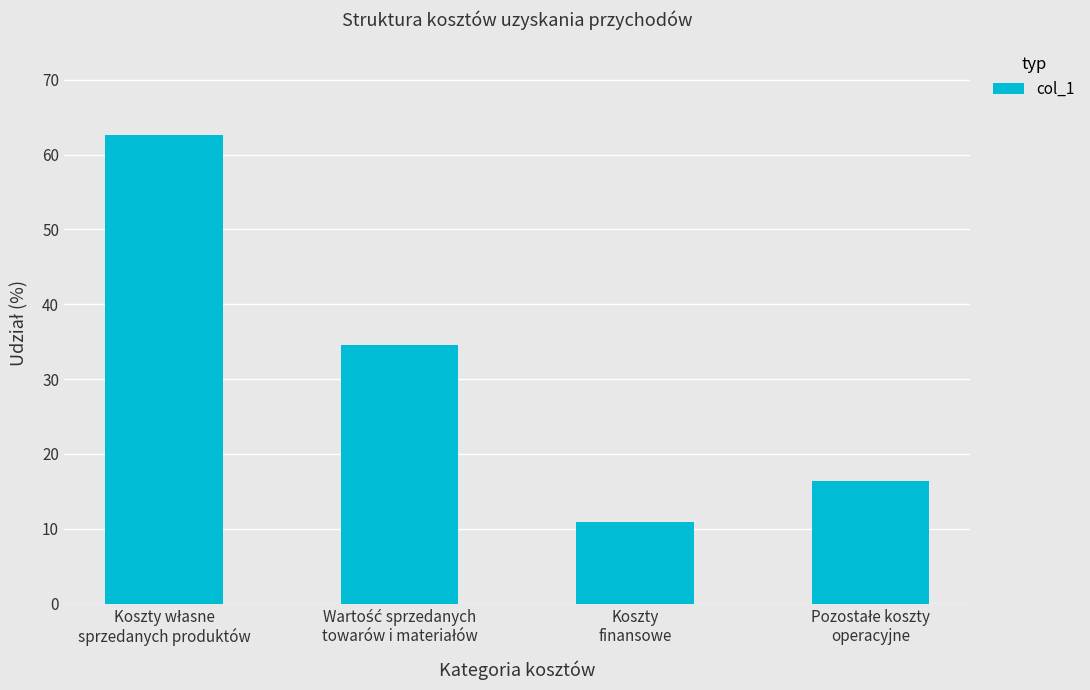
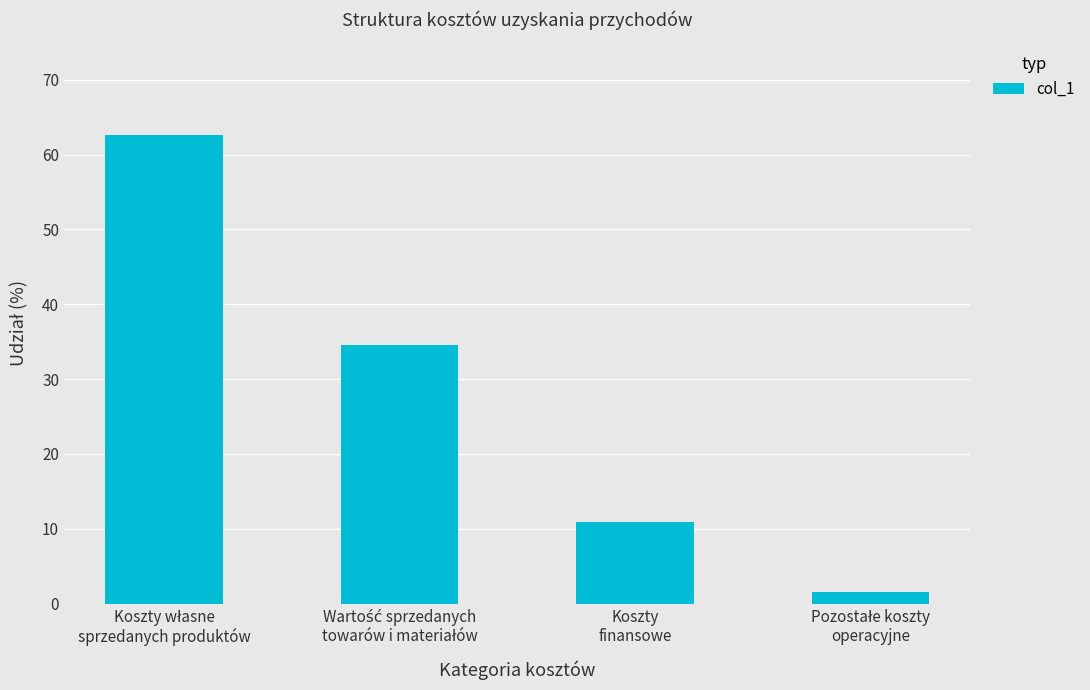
Pozostałe koszty operacyjne: 16 -> 2
